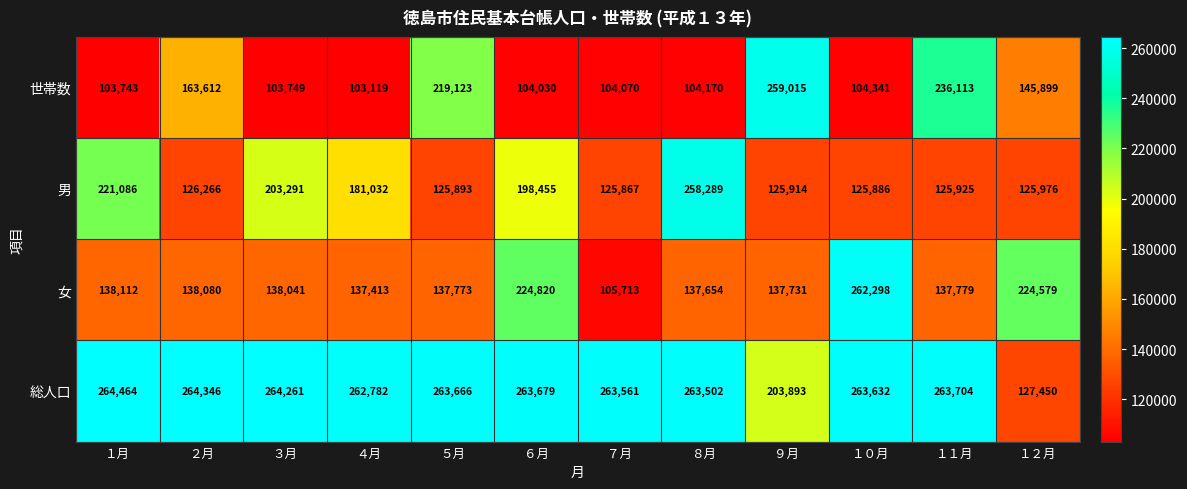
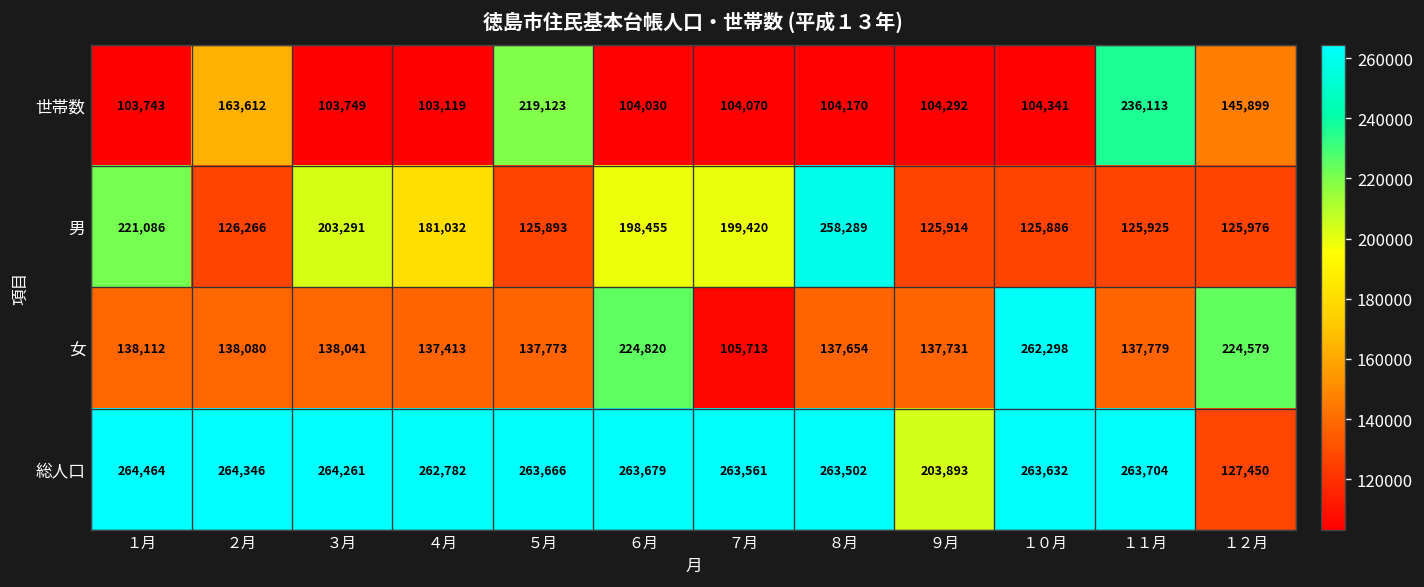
世帯数, ９月: 259,015 -> 104,292
男, ７月: 125,867 -> 199,420
